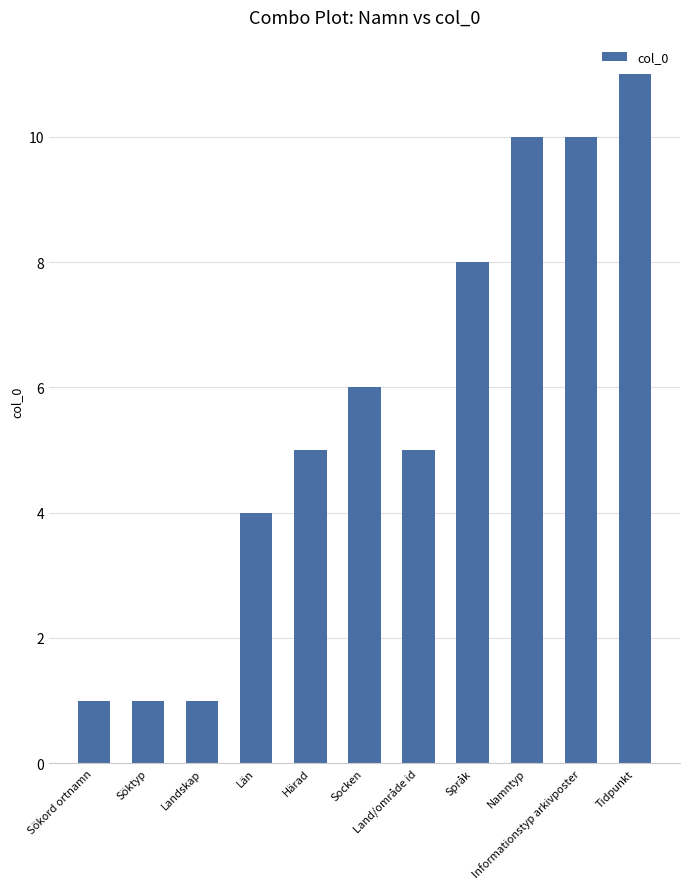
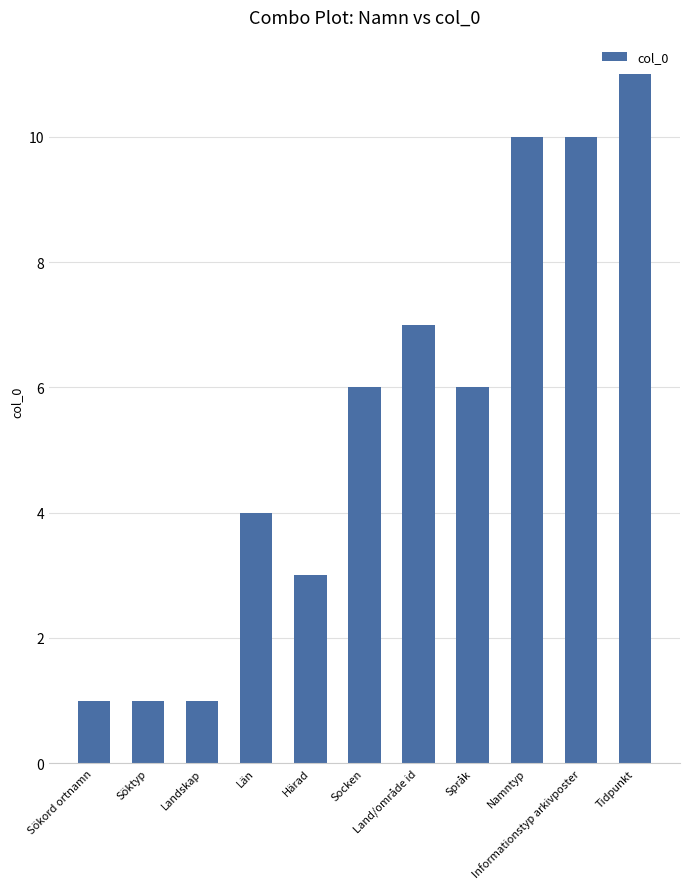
Härad: 5 -> 3
Land/område id: 5 -> 7
Språk: 8 -> 6
